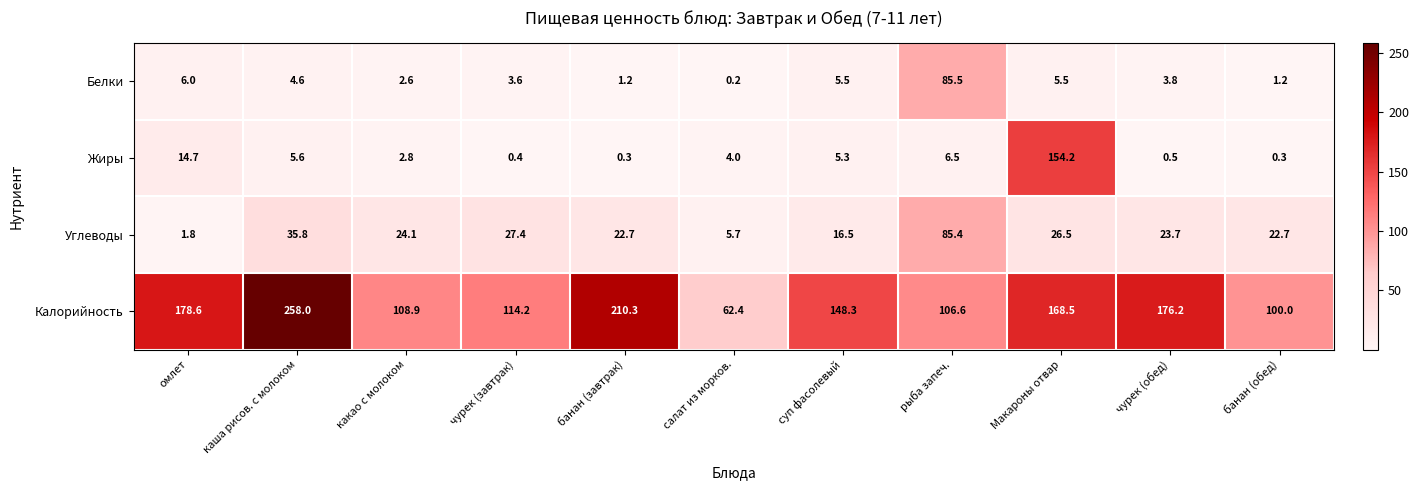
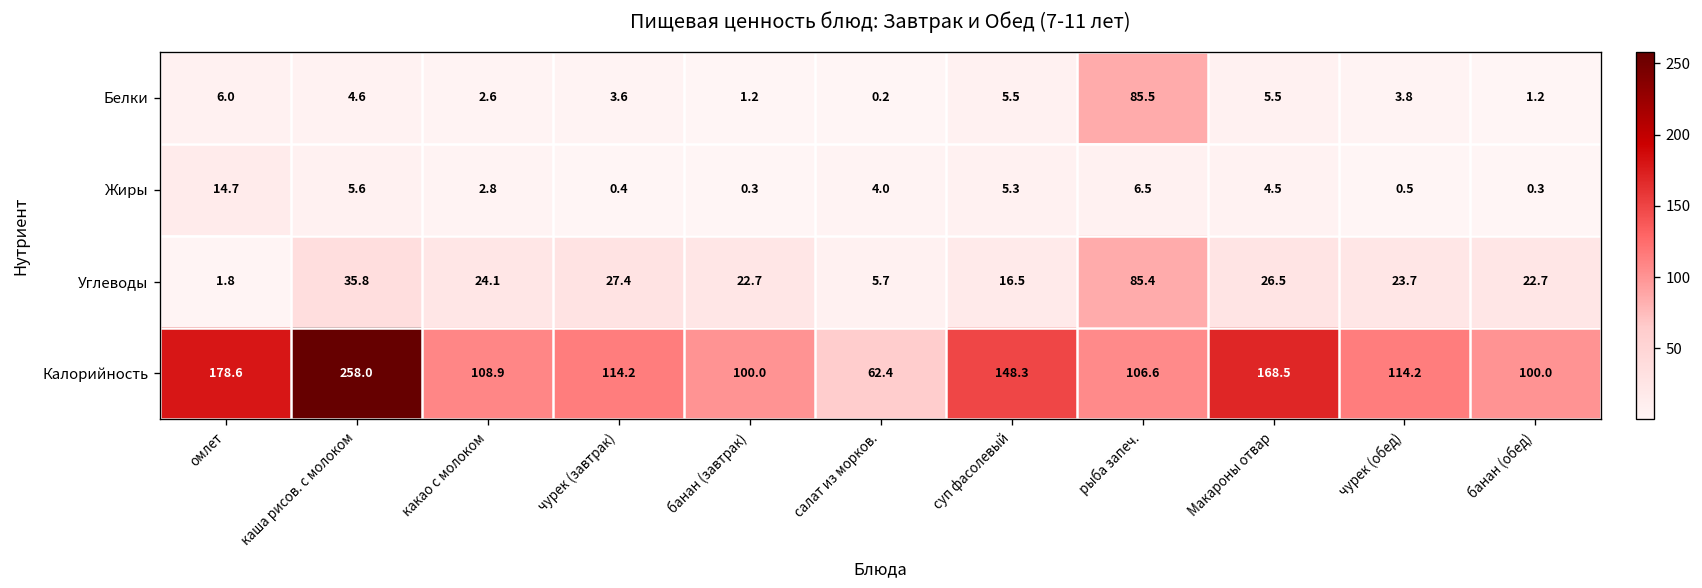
Жиры, Макароны отвар: 154.2 -> 4.5
Калорийность, банан (завтрак): 210.3 -> 100.0
Калорийность, чурек (обед): 176.2 -> 114.2
